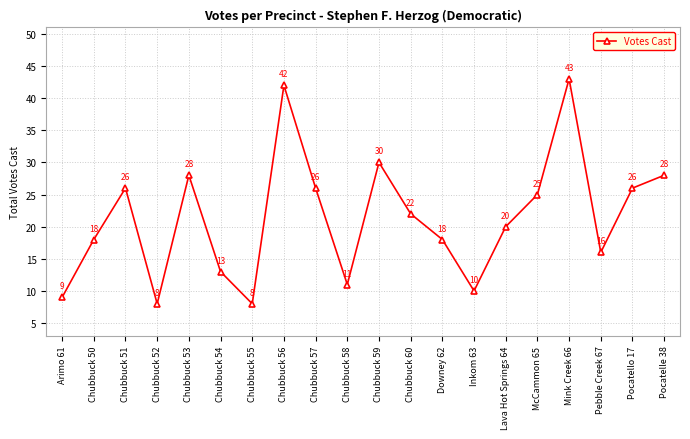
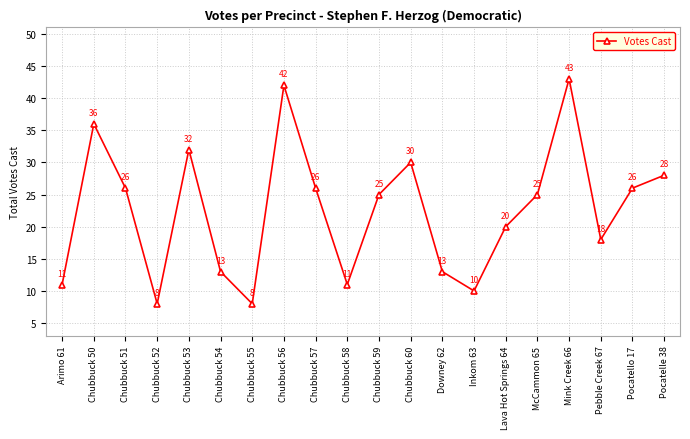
Arimo 61: 9 -> 11
Chubbuck 50: 18 -> 36
Chubbuck 53: 28 -> 32
Chubbuck 59: 30 -> 25
Chubbuck 60: 22 -> 30
Downey 62: 18 -> 13
Pebble Creek 67: 16 -> 18
